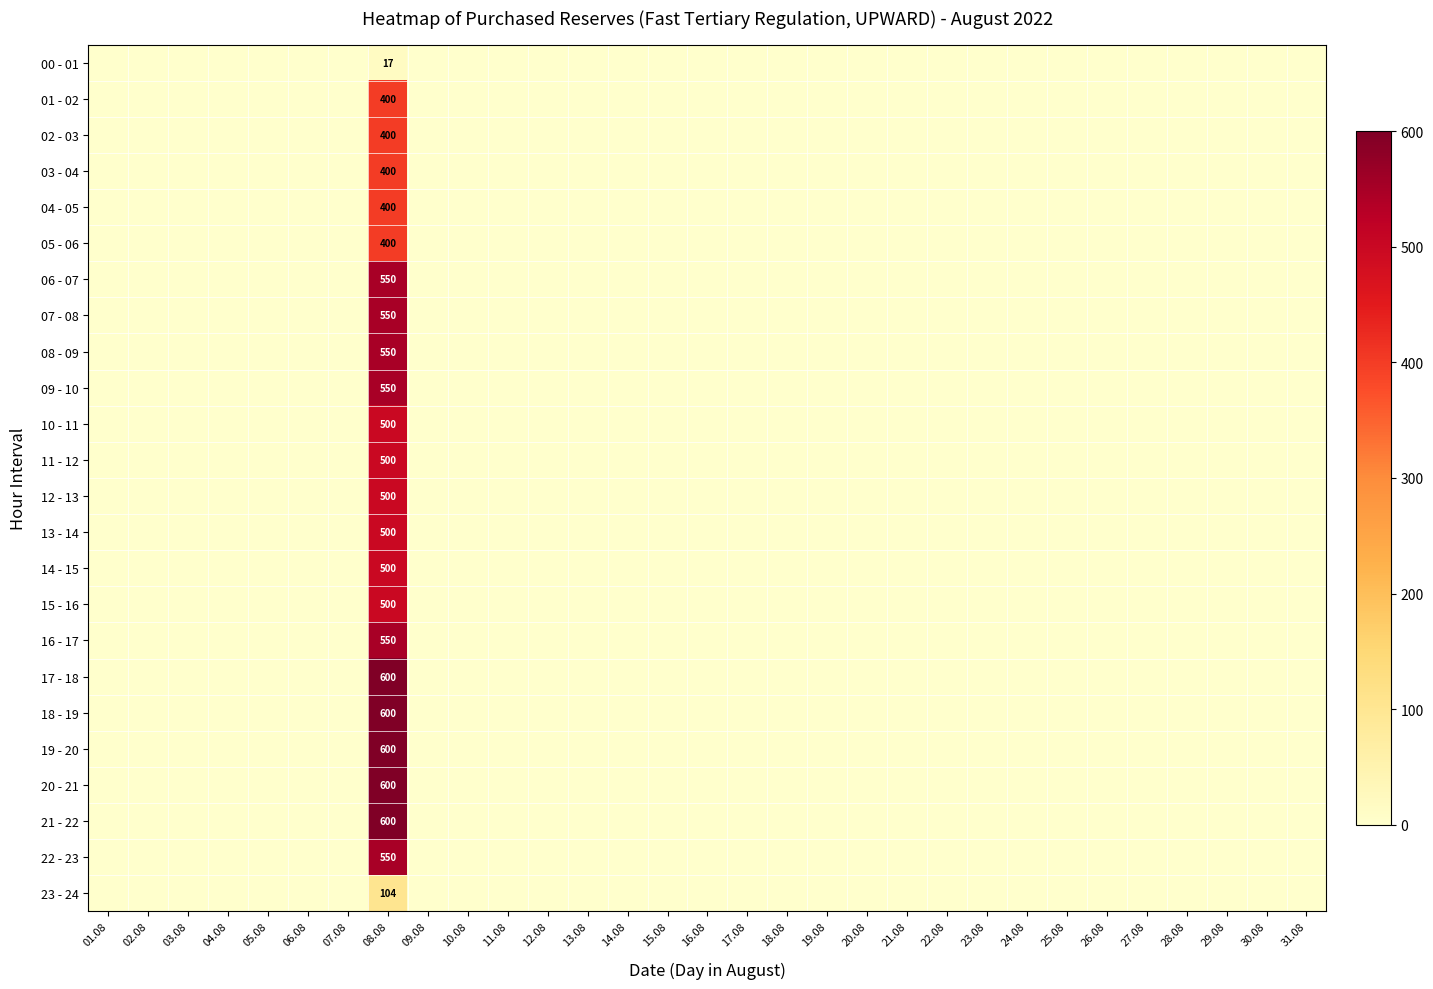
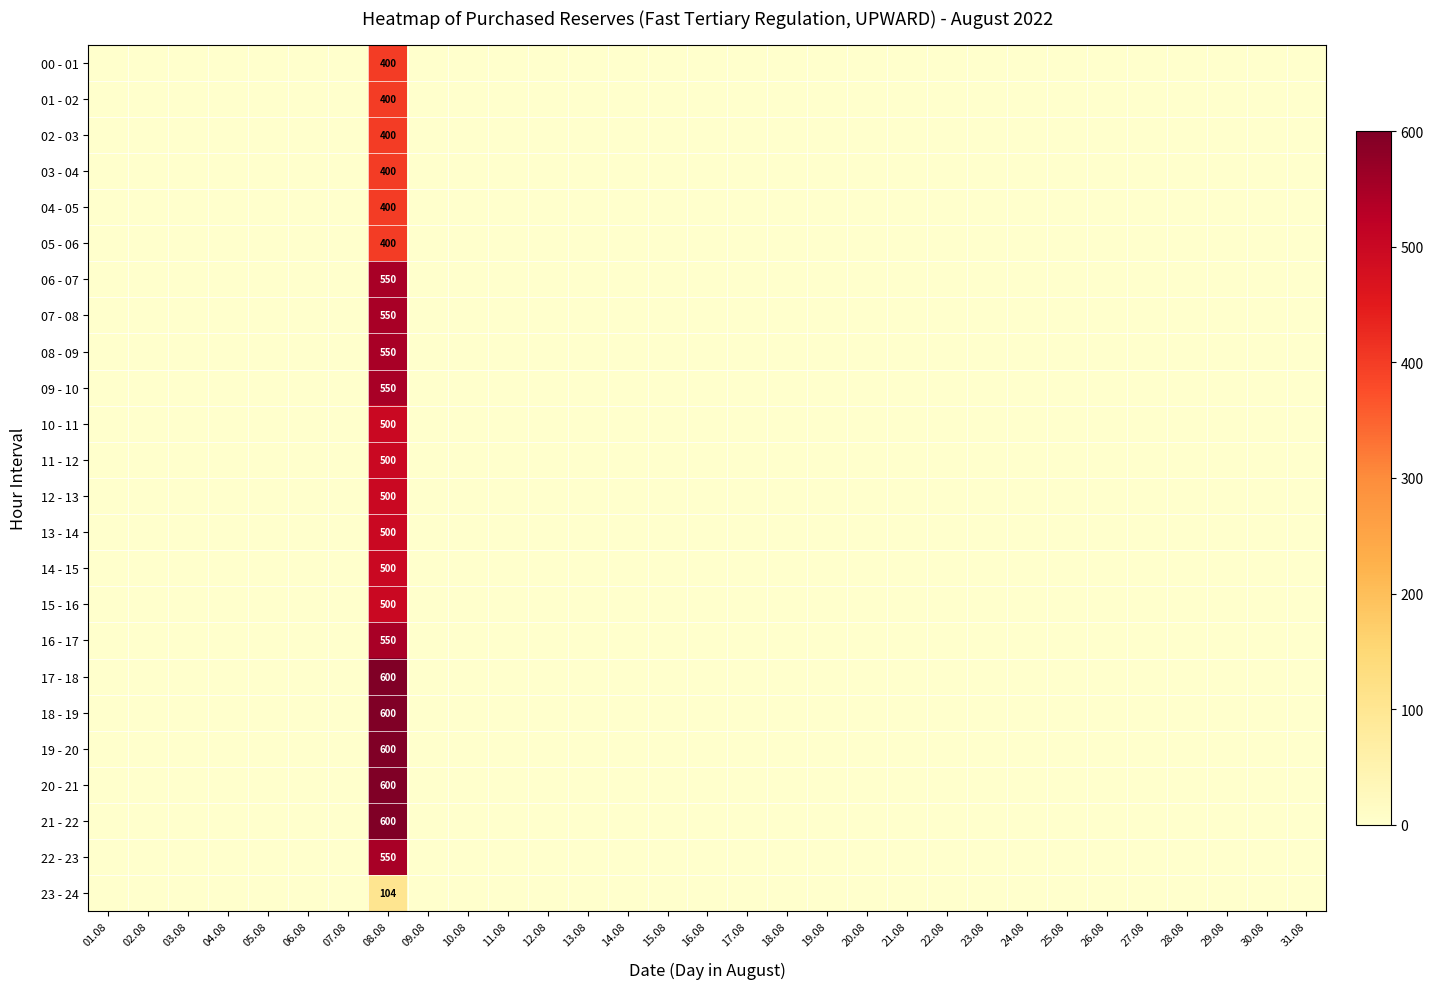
00 - 01, 08.08: 17 -> 400
